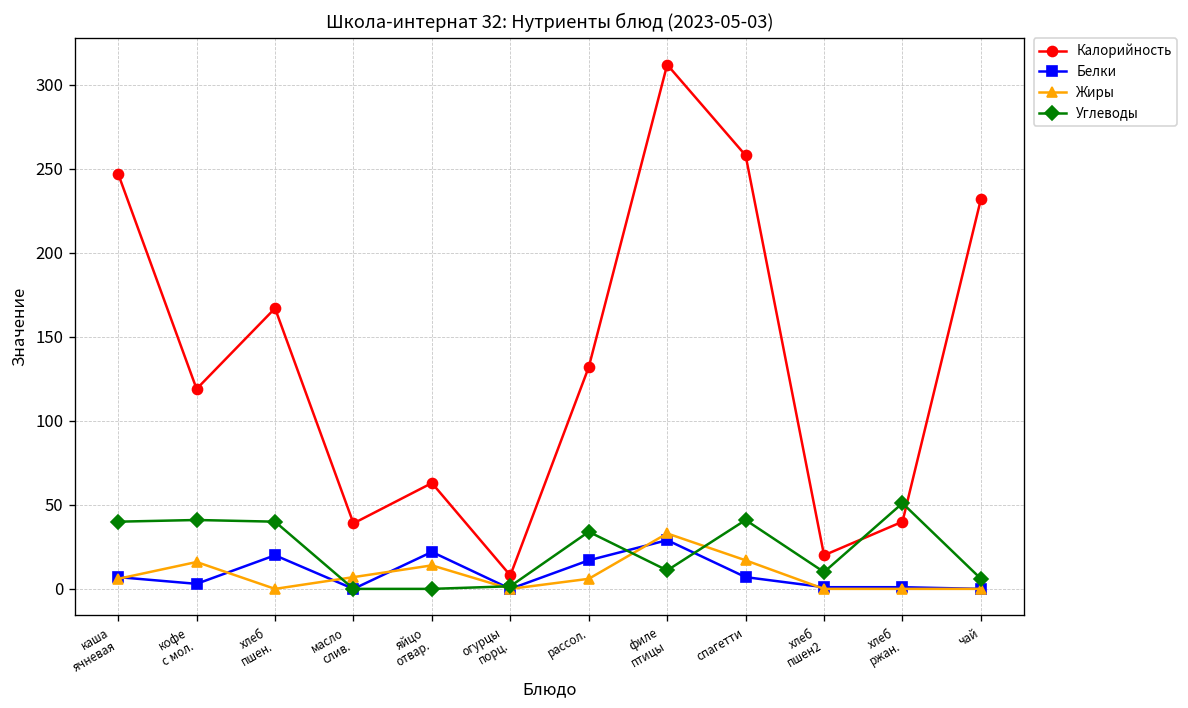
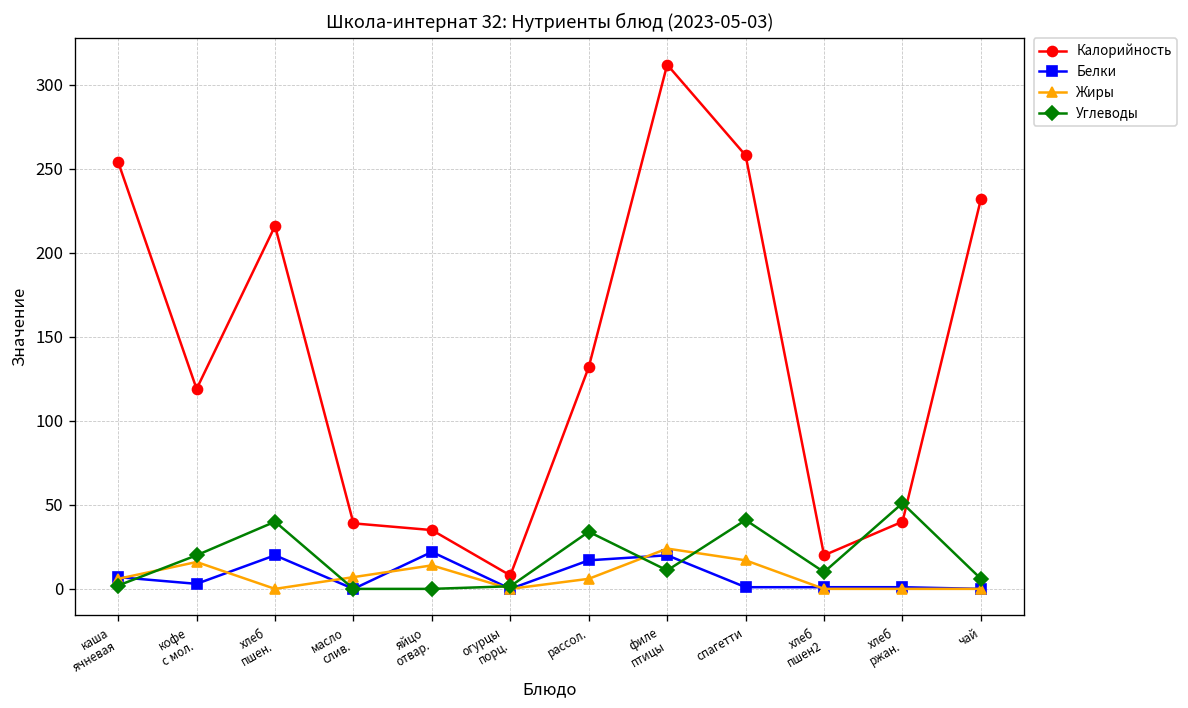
Калорийность, каша ячневая: 247 -> 254
Углеводы, каша ячневая: 40 -> 2
Углеводы, кофе с мол.: 41 -> 20
Калорийность, хлеб пшен.: 167 -> 216
Калорийность, яйцо отвар.: 63 -> 35
Белки, филе птицы: 29 -> 20
Жиры, филе птицы: 33 -> 24
Белки, спагетти: 7 -> 1
